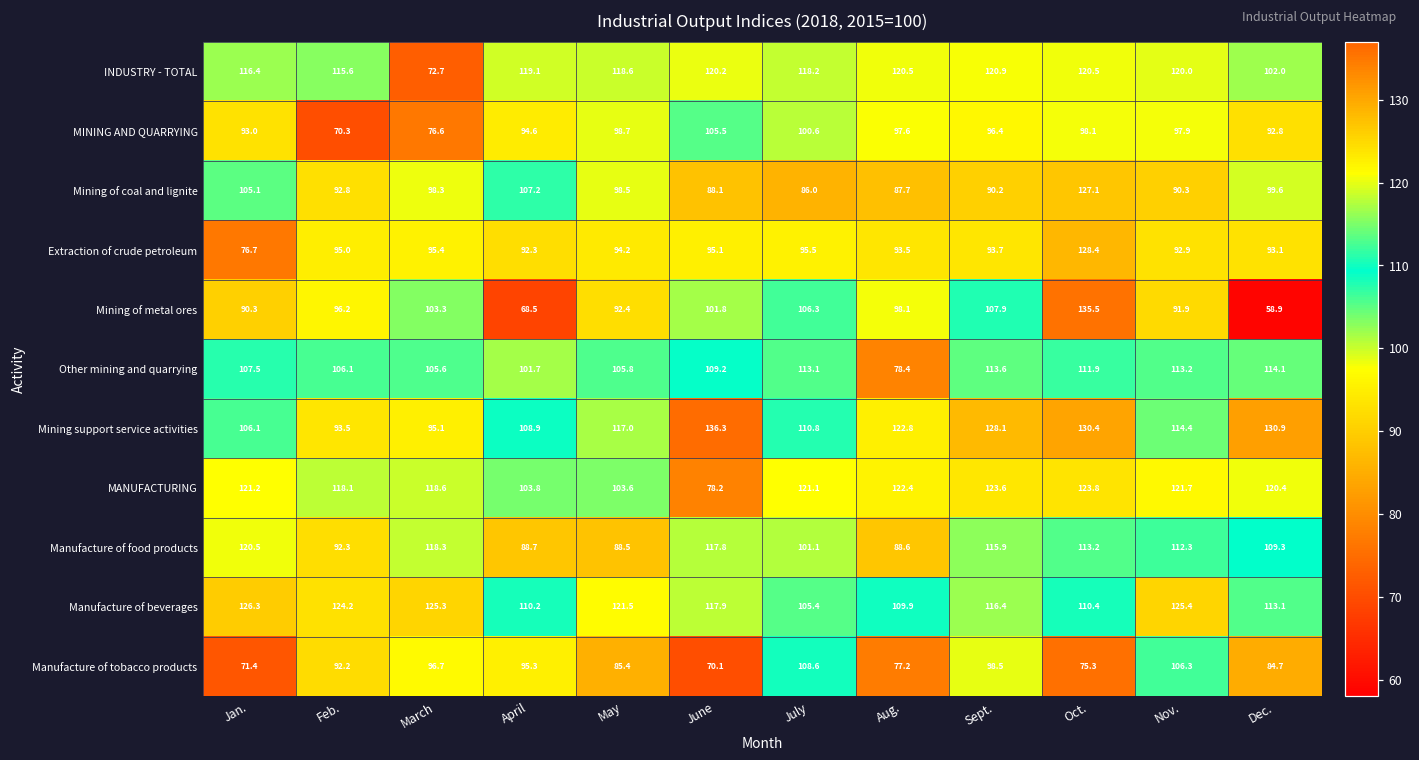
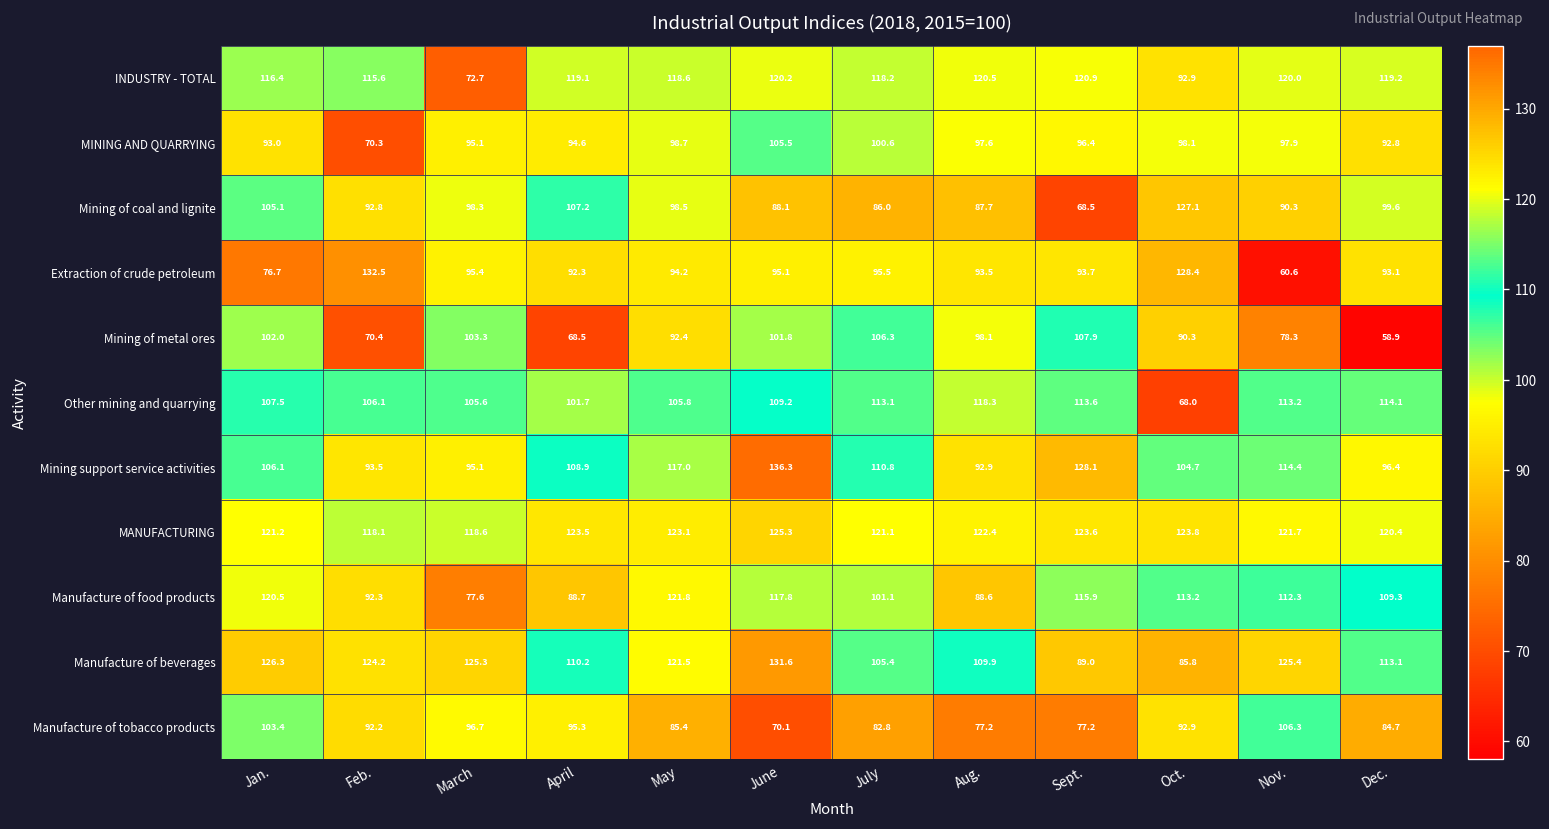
INDUSTRY - TOTAL, Oct.: 120.5 -> 92.9
INDUSTRY - TOTAL, Dec.: 102.0 -> 119.2
MINING AND QUARRYING, March: 76.6 -> 95.1
Mining of coal and lignite, Sept.: 90.2 -> 68.5
Extraction of crude petroleum, Feb.: 95.0 -> 132.5
Extraction of crude petroleum, Nov.: 92.9 -> 60.6
Mining of metal ores, Jan.: 90.3 -> 102.0
Mining of metal ores, Feb.: 96.2 -> 70.4
Mining of metal ores, Oct.: 135.5 -> 90.3
Mining of metal ores, Nov.: 91.9 -> 78.3
Other mining and quarrying, Aug.: 78.4 -> 118.3
Other mining and quarrying, Oct.: 111.9 -> 68.0
Mining support service activities, Aug.: 122.8 -> 92.9
Mining support service activities, Oct.: 130.4 -> 104.7
Mining support service activities, Dec.: 130.9 -> 96.4
MANUFACTURING, April: 103.8 -> 123.5
MANUFACTURING, May: 103.6 -> 123.1
MANUFACTURING, June: 78.2 -> 125.3
Manufacture of food products, March: 118.3 -> 77.6
Manufacture of food products, May: 88.5 -> 121.8
Manufacture of beverages, June: 117.9 -> 131.6
Manufacture of beverages, Sept.: 116.4 -> 89.0
Manufacture of beverages, Oct.: 110.4 -> 85.8
Manufacture of tobacco products, Jan.: 71.4 -> 103.4
Manufacture of tobacco products, July: 108.6 -> 82.8
Manufacture of tobacco products, Sept.: 98.5 -> 77.2
Manufacture of tobacco products, Oct.: 75.3 -> 92.9
